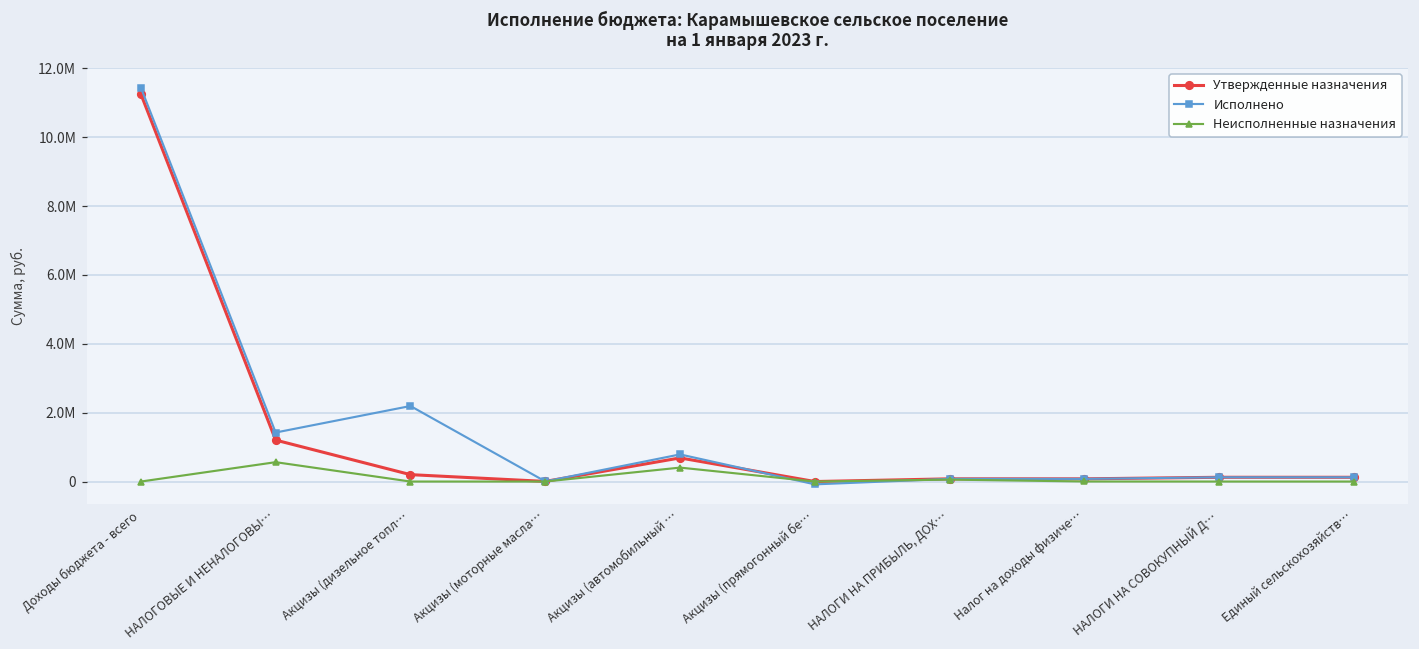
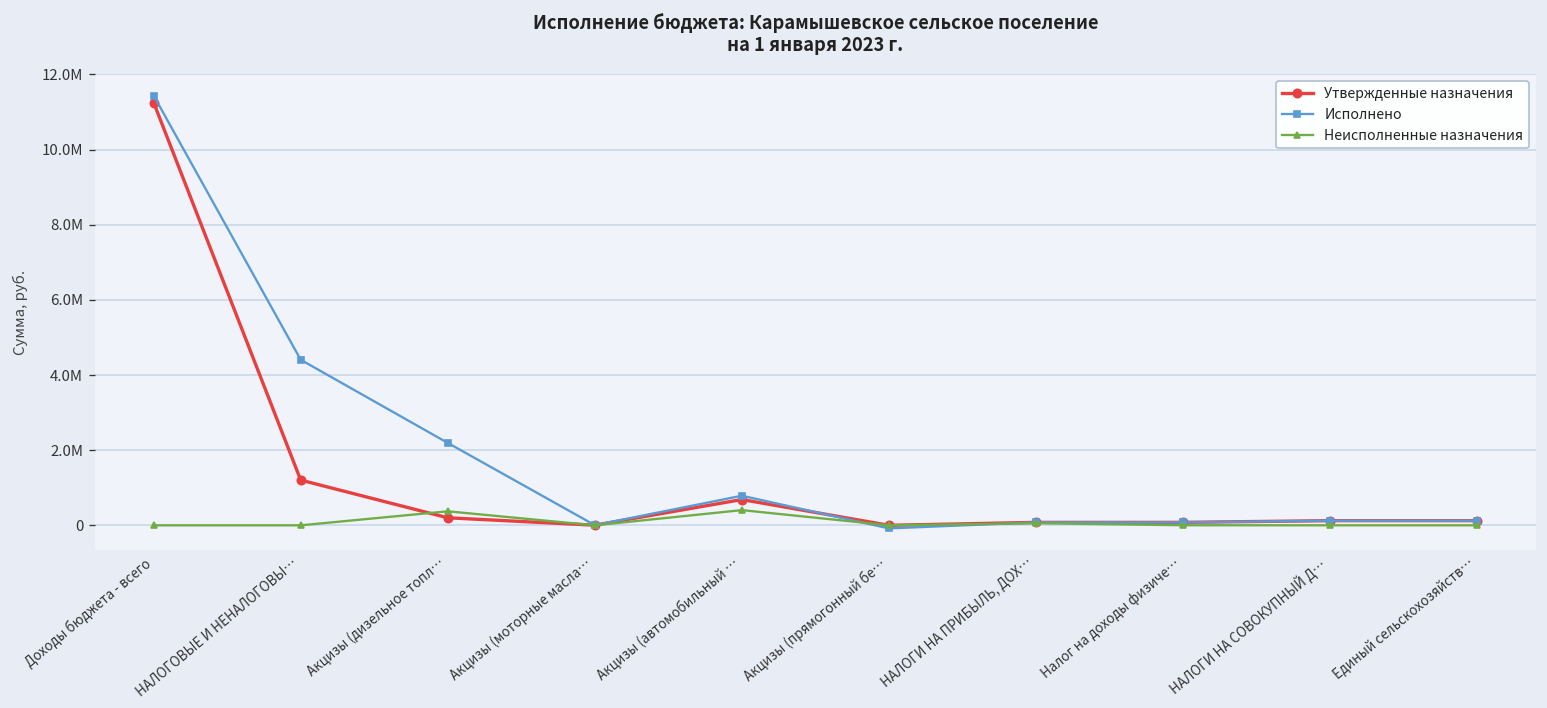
Исполнено, НАЛОГОВЫЕ И НЕНАЛОГОВЫ…: 1400000 -> 4400000
Неисполненные назначения, НАЛОГОВЫЕ И НЕНАЛОГОВЫ…: 600000 -> 0
Неисполненные назначения, Акцизы (дизельное топл…: 0 -> 400000
